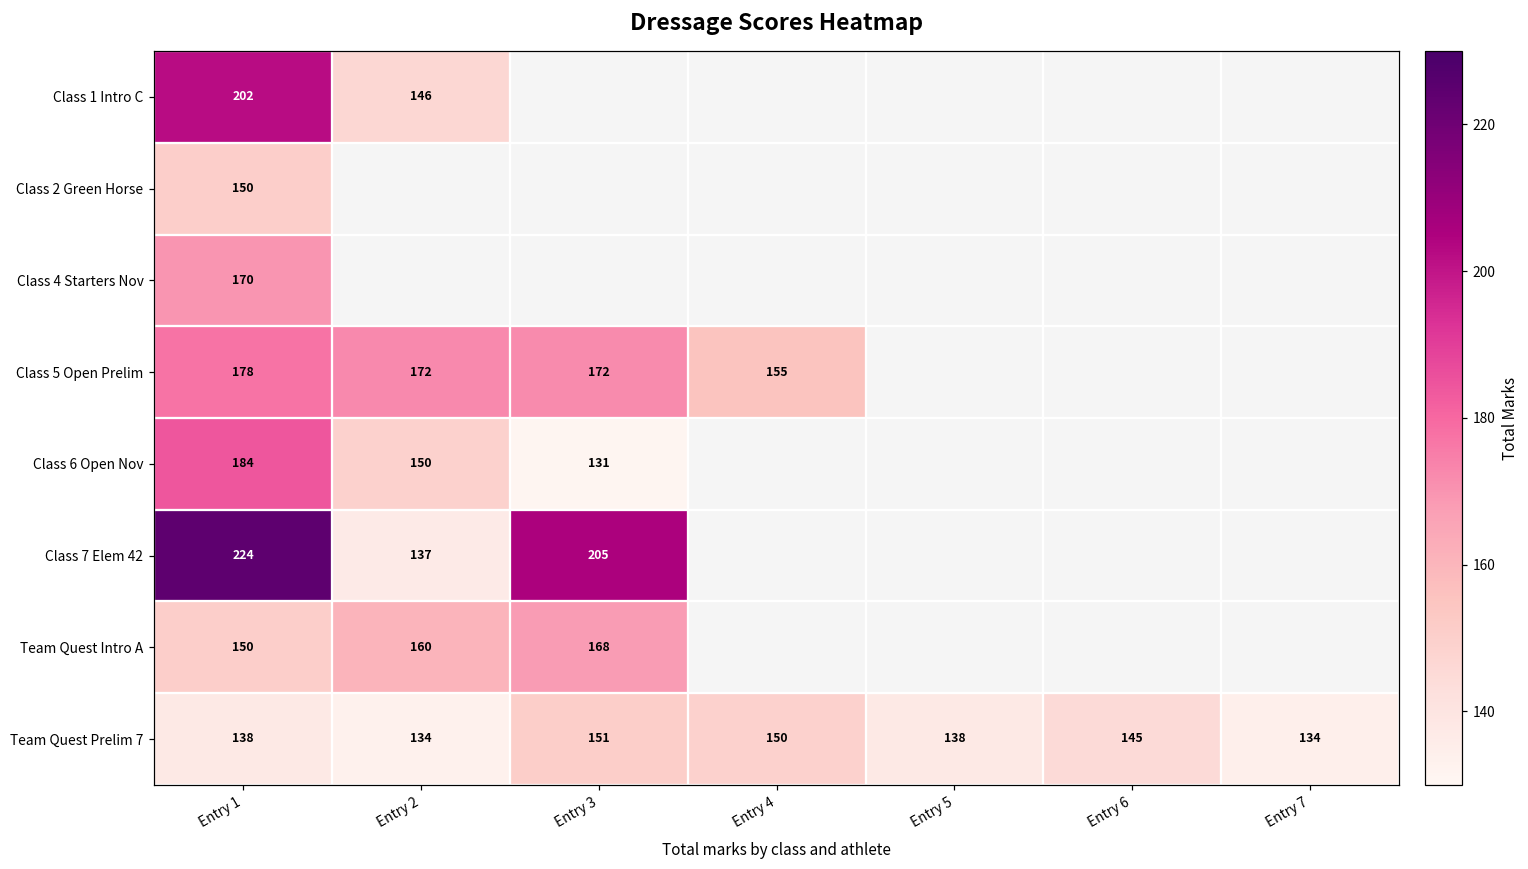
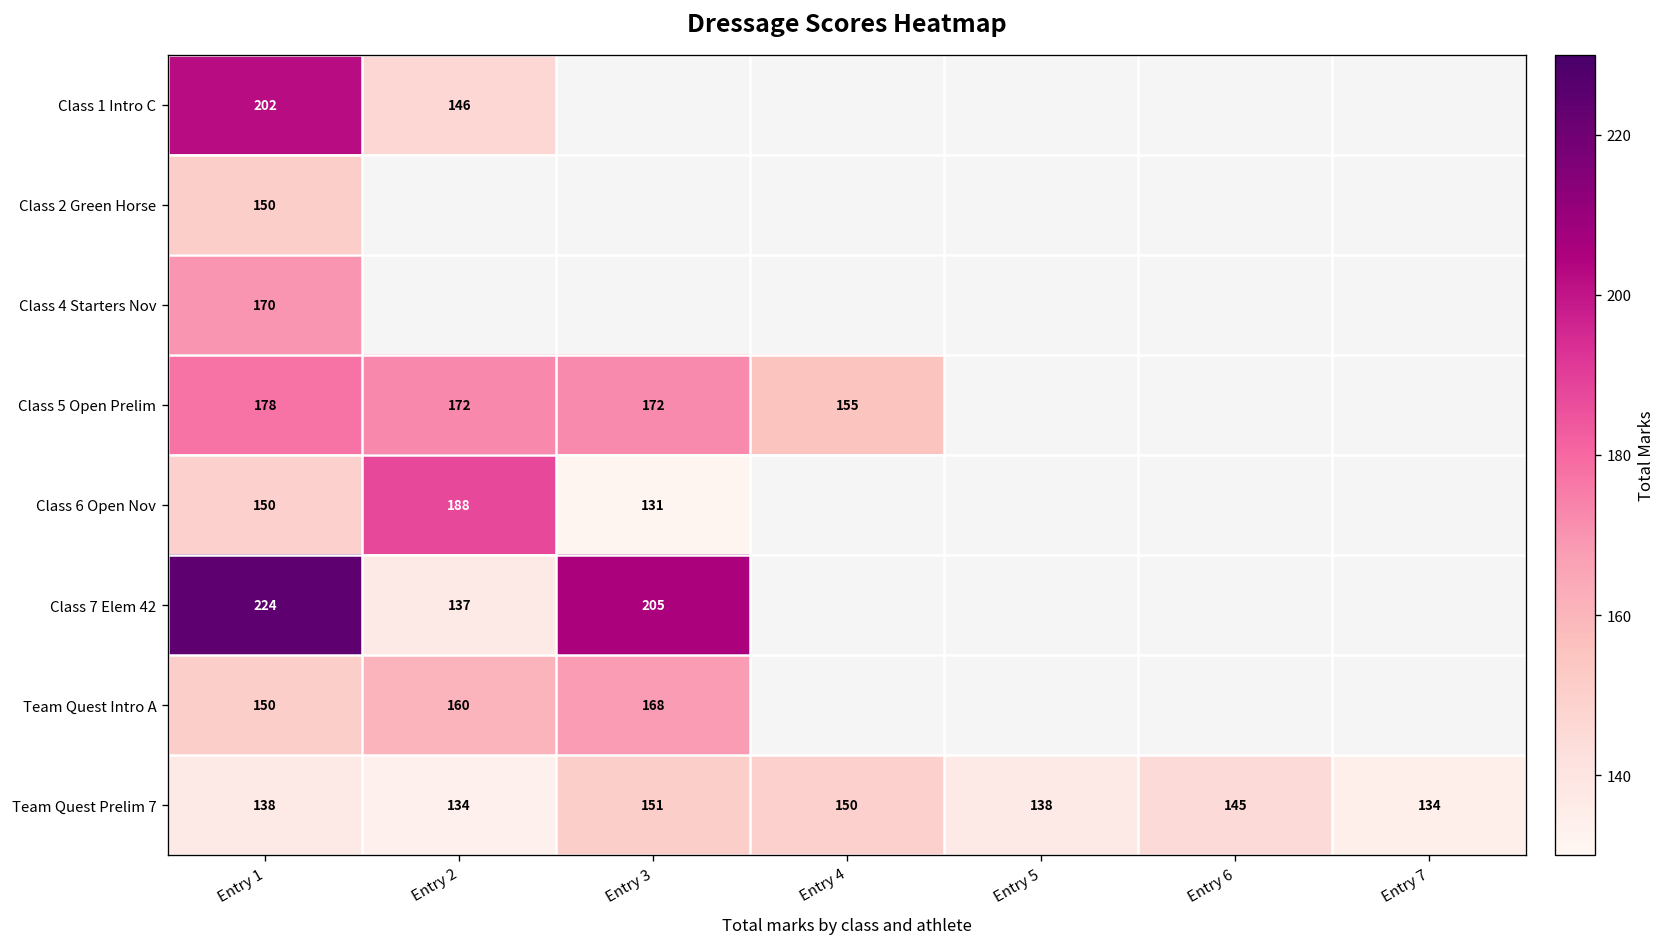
Class 6 Open Nov, Entry 1: 184 -> 150
Class 6 Open Nov, Entry 2: 150 -> 188
